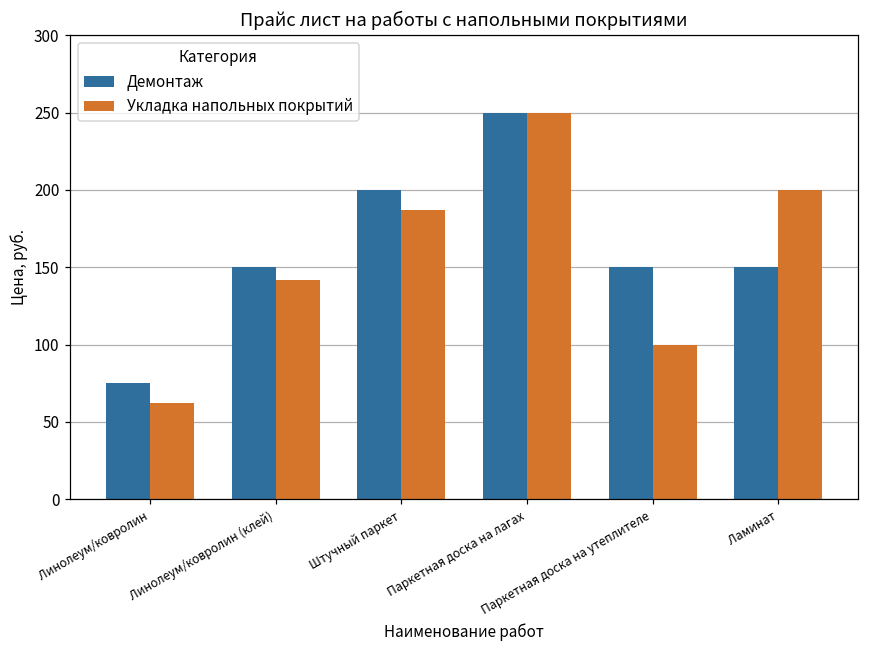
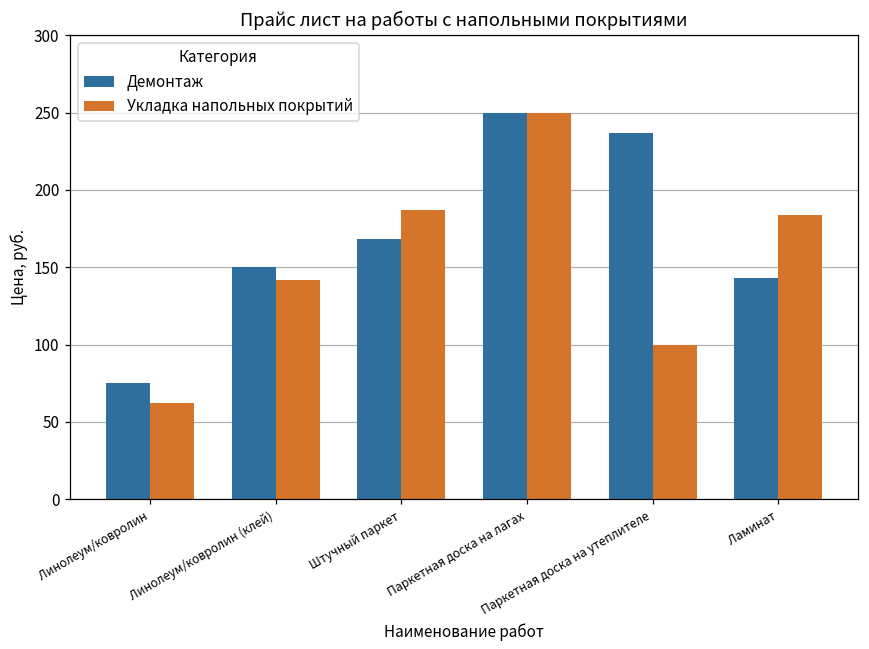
Демонтаж, Штучный паркет: 200 -> 168
Демонтаж, Паркетная доска на утеплителе: 150 -> 237
Демонтаж, Ламинат: 150 -> 143
Укладка напольных покрытий, Ламинат: 200 -> 184
